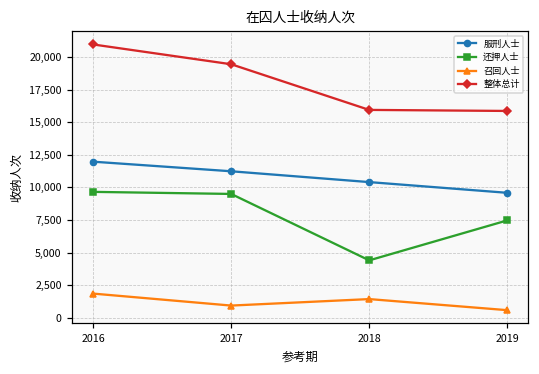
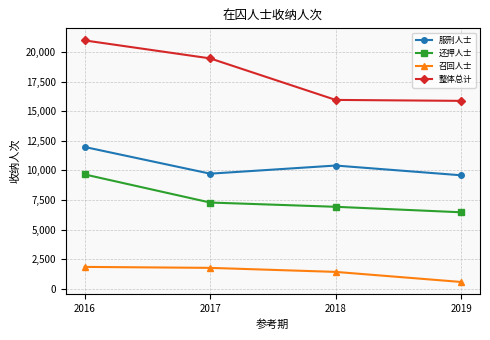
服刑人士, 2017: 11,200 -> 9,700
还押人士, 2017: 9,500 -> 7,300
召回人士, 2017: 900 -> 1,800
还押人士, 2018: 4,400 -> 6,900
还押人士, 2019: 7,500 -> 6,500
